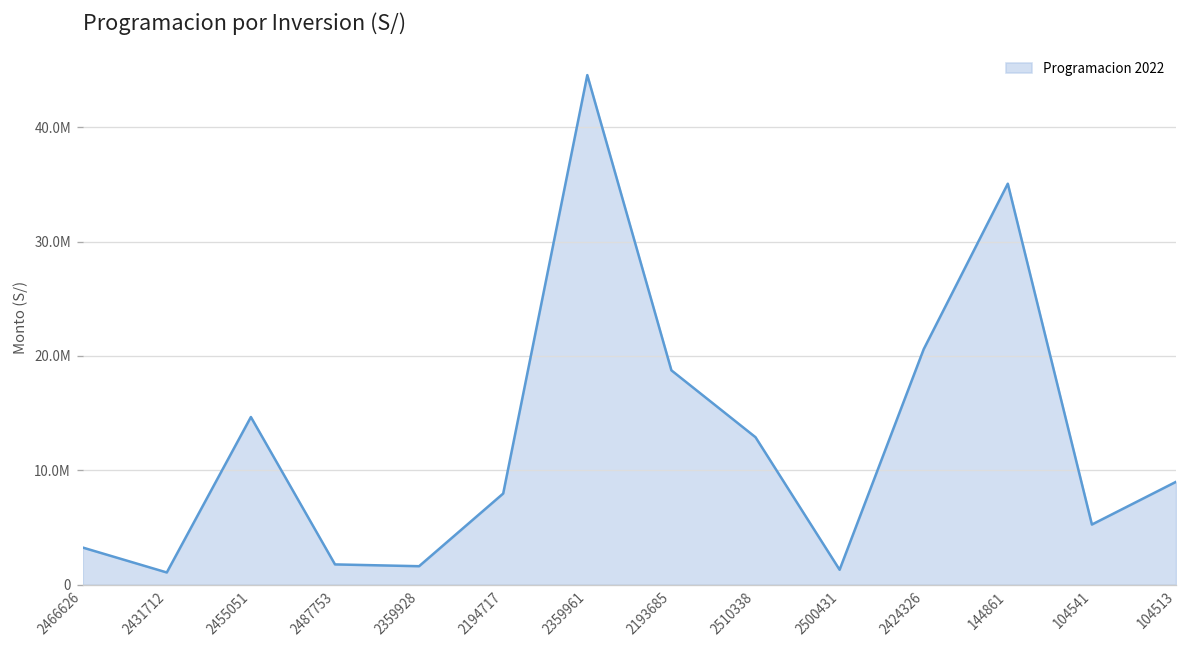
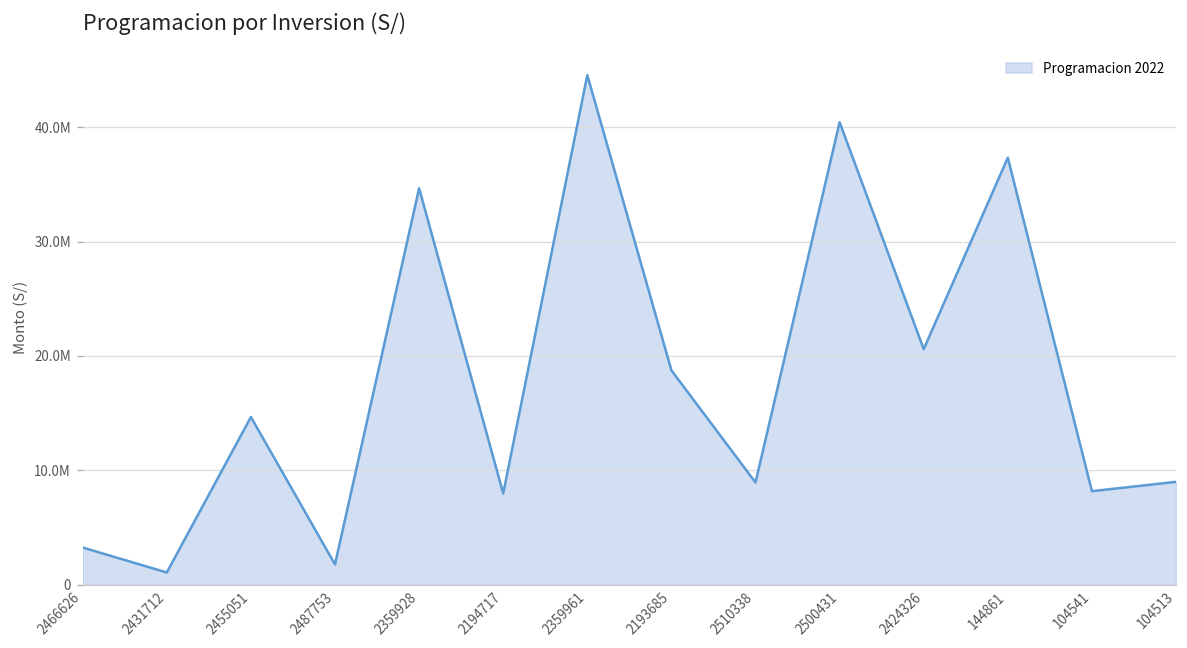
2359928: 2000000 -> 35000000
2510338: 13000000 -> 9000000
2500431: 1000000 -> 40000000
144861: 35000000 -> 37000000
104541: 5000000 -> 8000000
